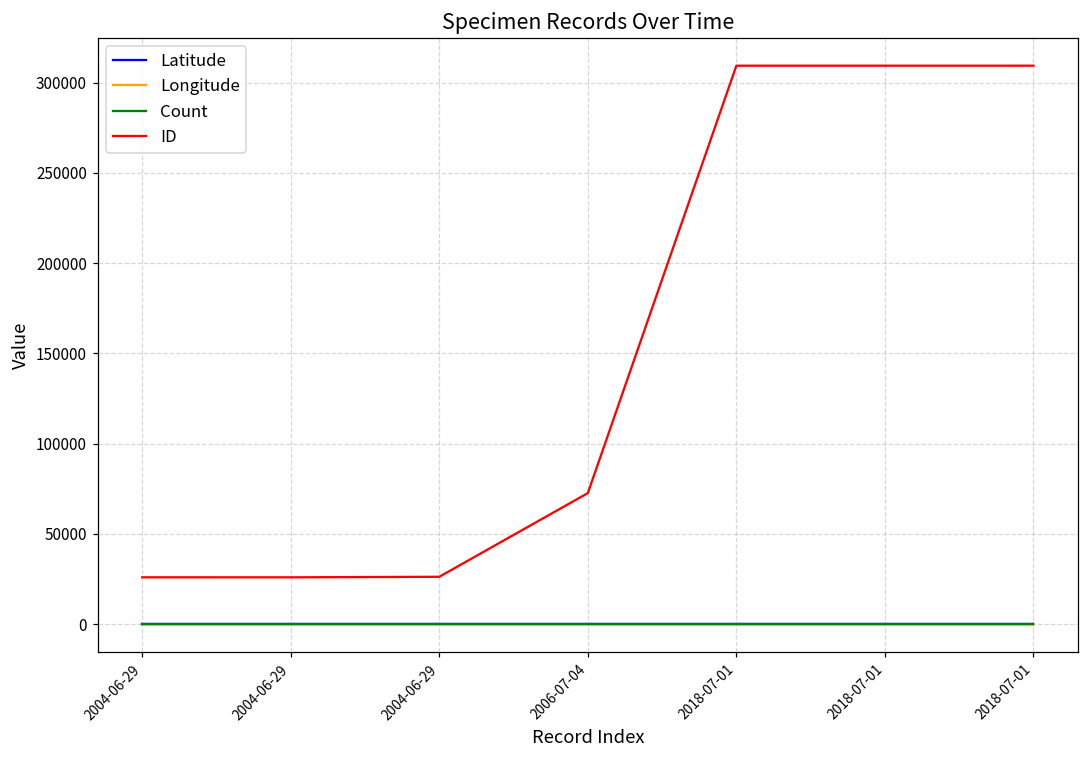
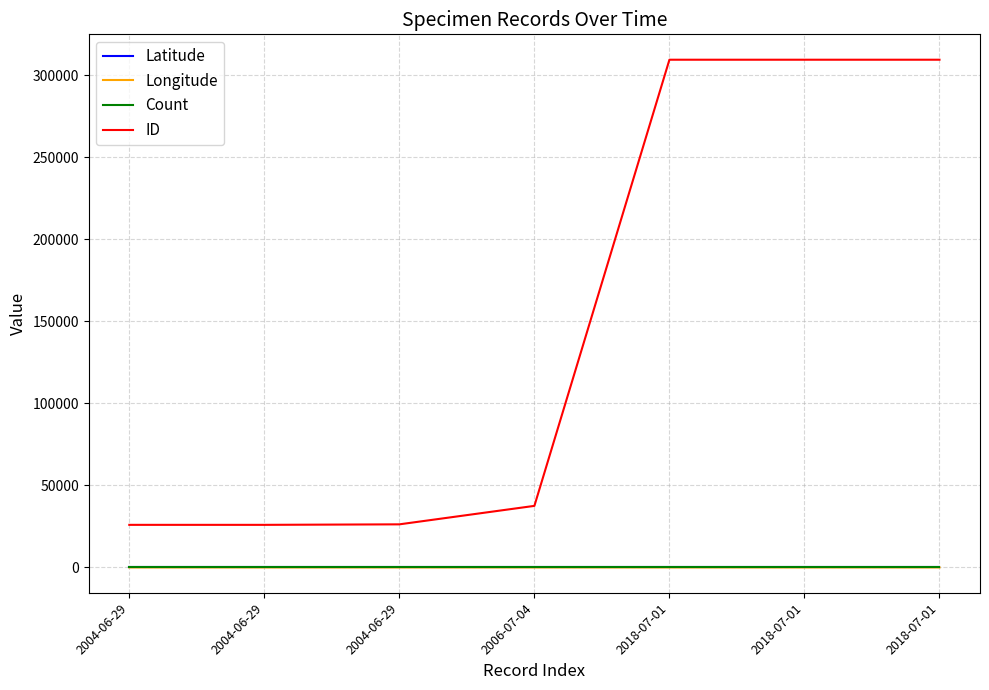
ID, 2006-07-04: 73000 -> 37000
